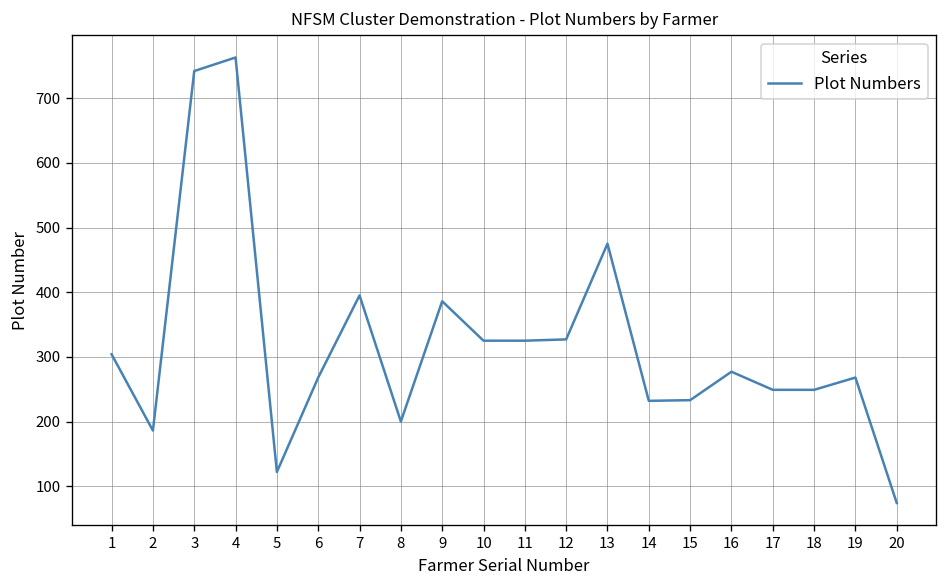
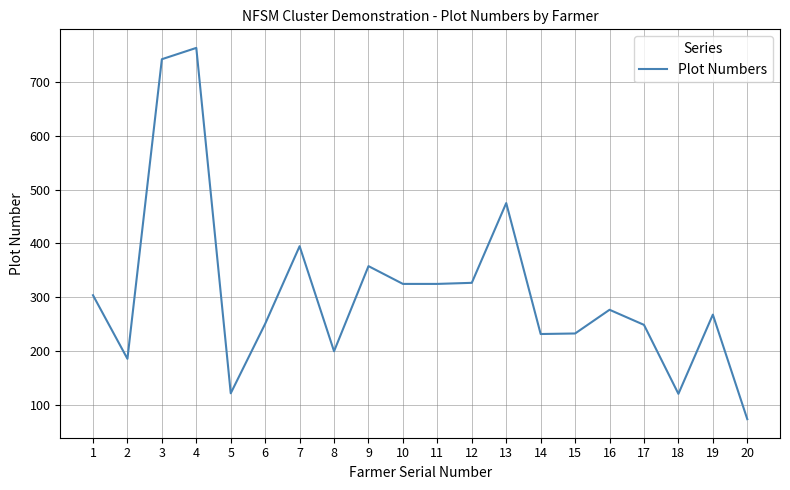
6: 270 -> 250
9: 390 -> 360
18: 250 -> 120
